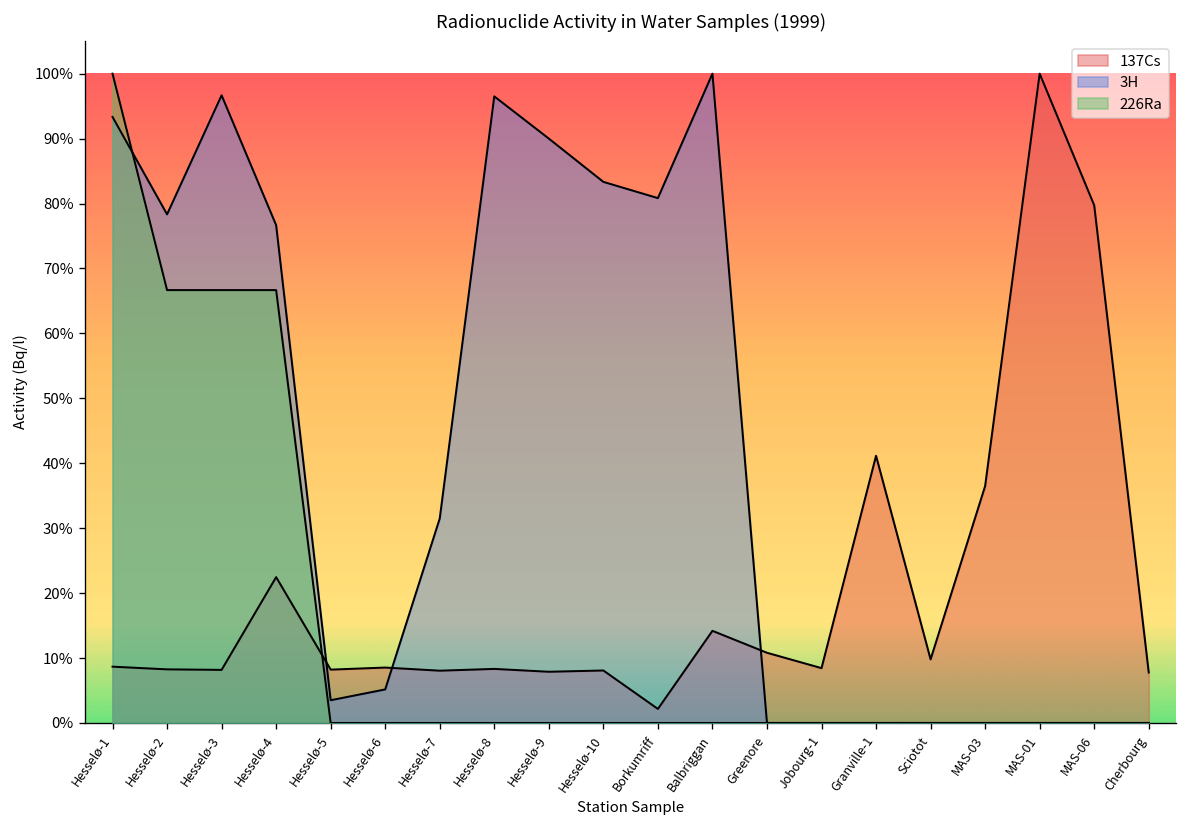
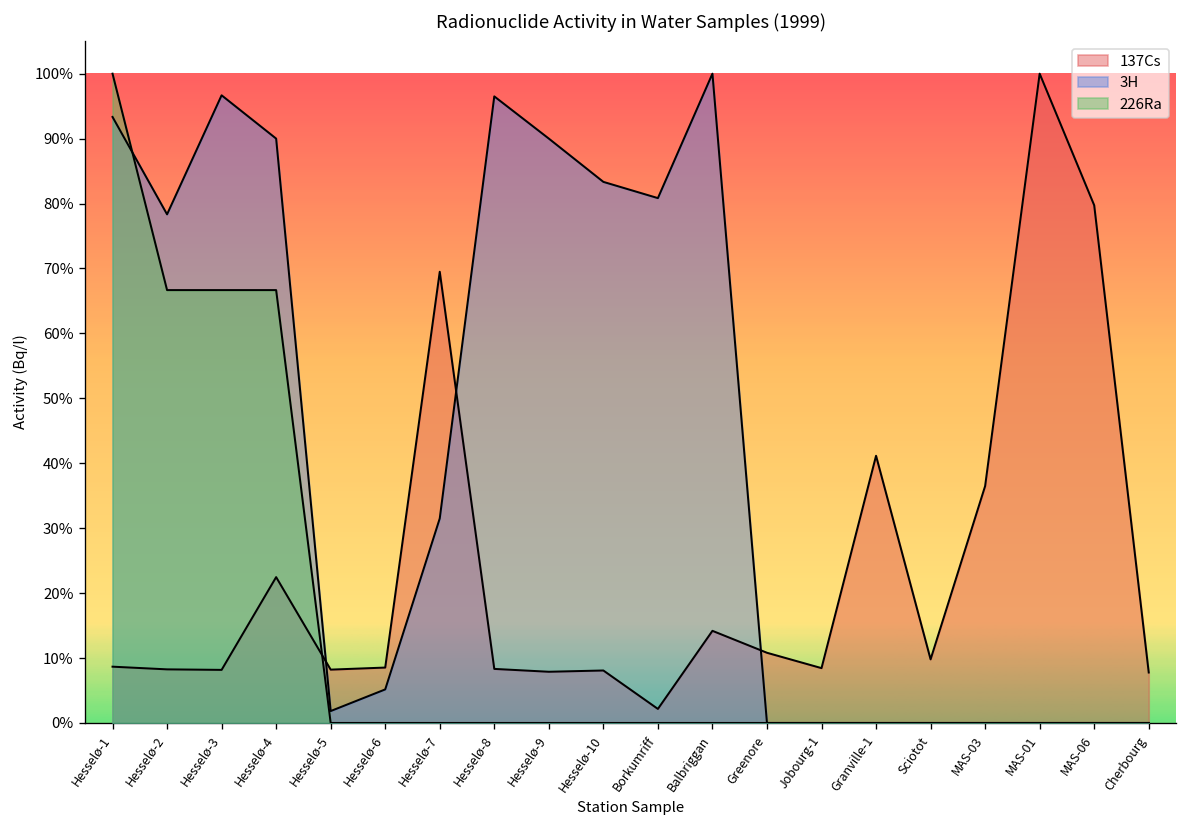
3H, Hesselø-4: 77% -> 90%
3H, Hesselø-5: 3% -> 2%
137Cs, Hesselø-7: 8% -> 69%
